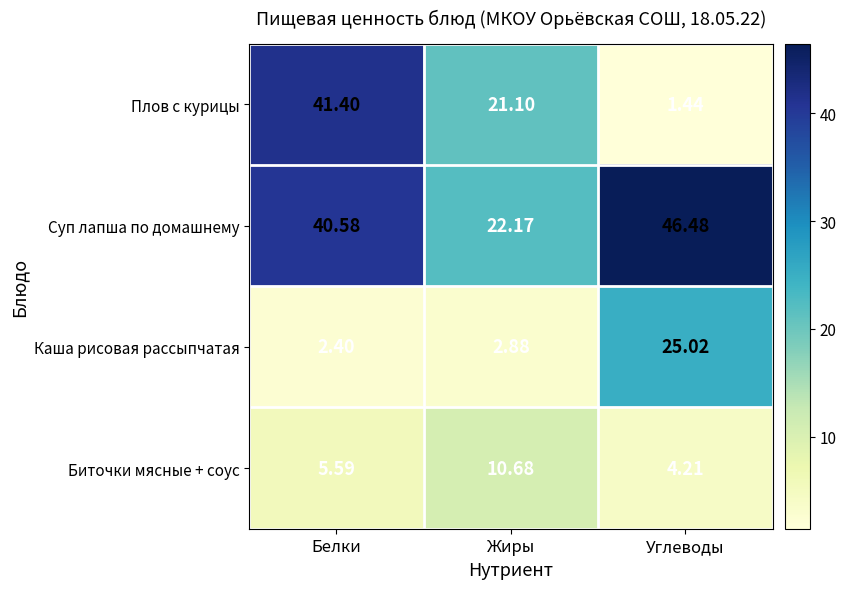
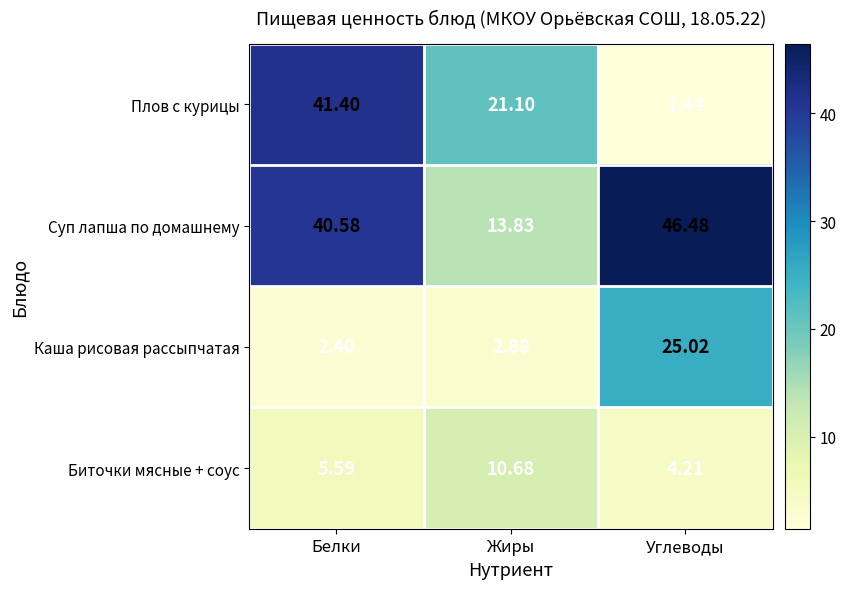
Суп лапша по домашнему, Жиры: 22.17 -> 13.83
